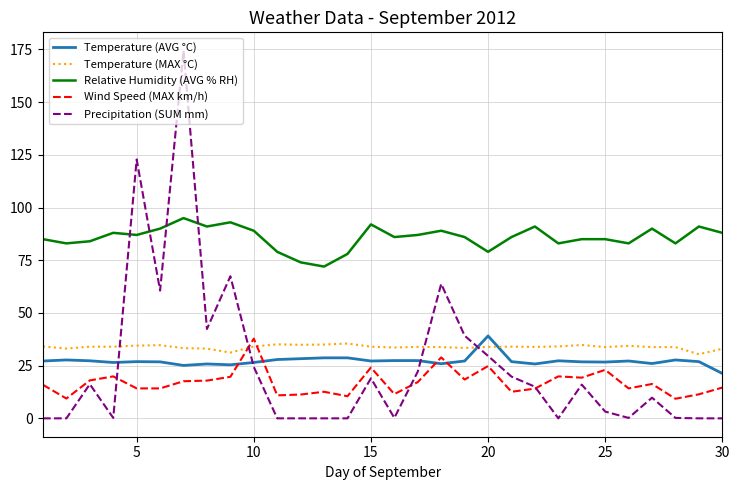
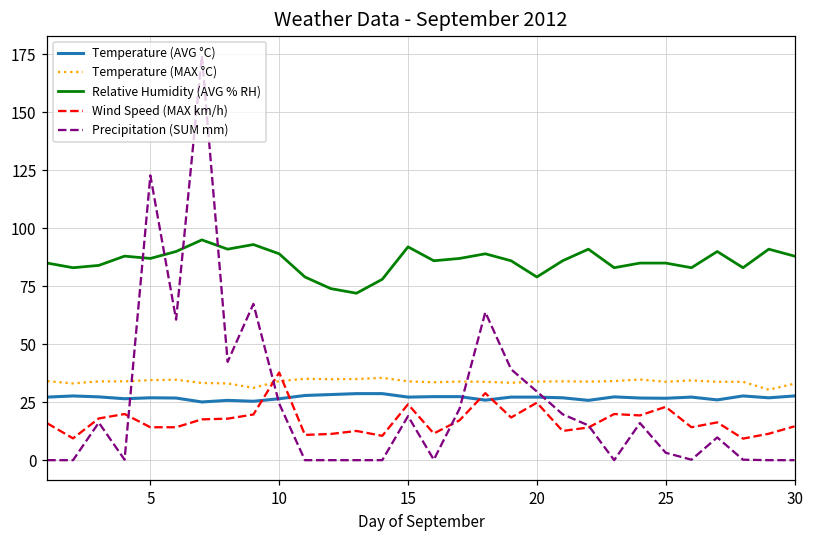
Temperature (AVG °C), 20: 39 -> 27
Temperature (AVG °C), 30: 21 -> 28
